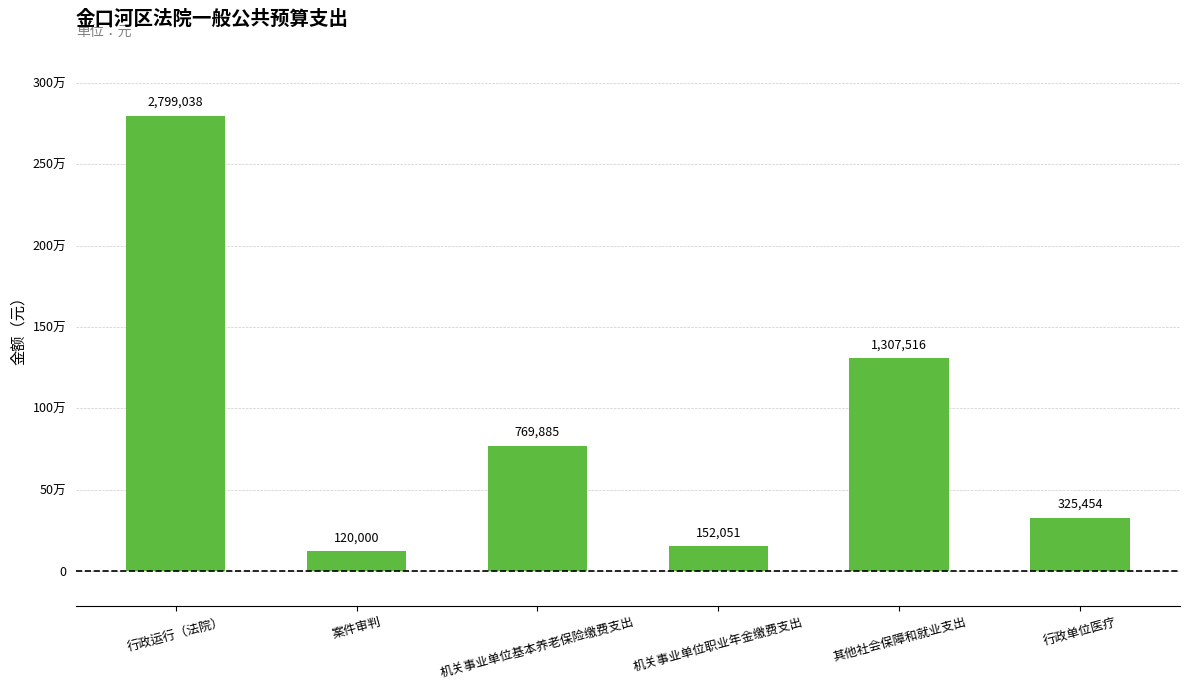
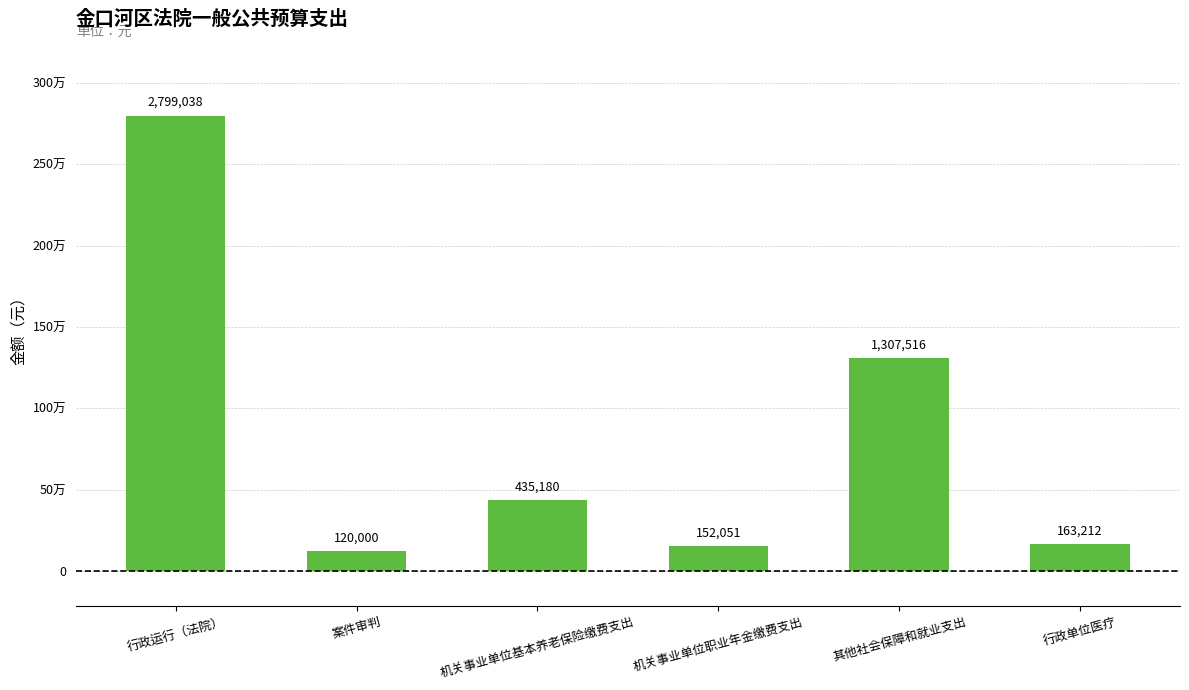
机关事业单位基本养老保险缴费支出: 769,885 -> 435,180
行政单位医疗: 325,454 -> 163,212
